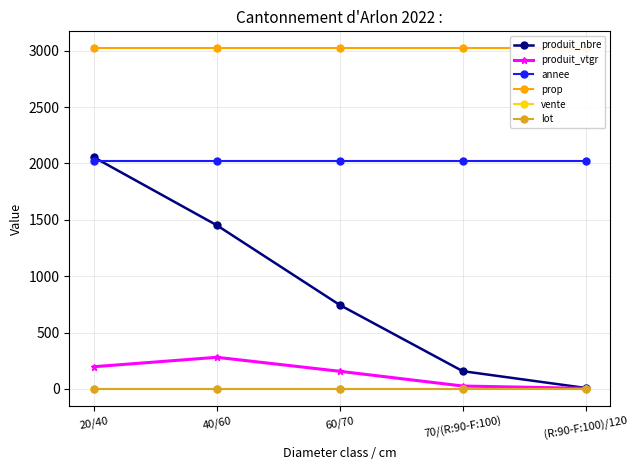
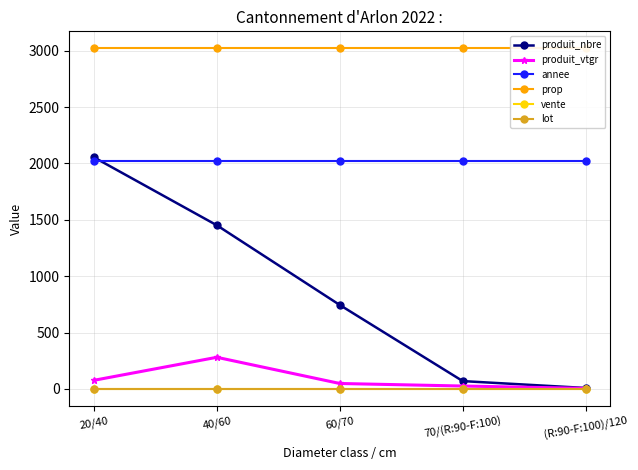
produit_vtgr, 20/40: 200 -> 80
produit_vtgr, 60/70: 160 -> 50
produit_nbre, 70/(R:90-F:100): 160 -> 70
